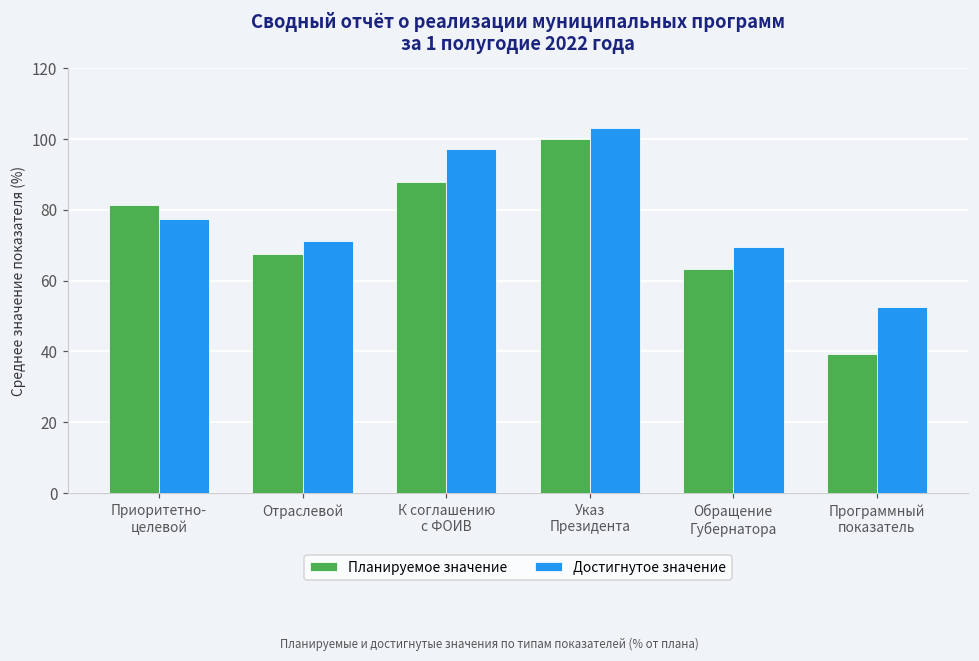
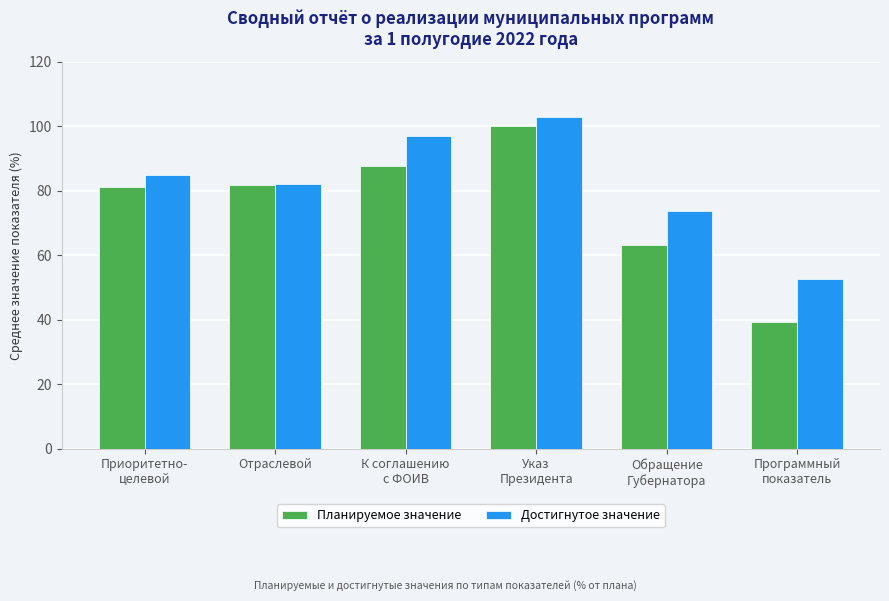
Достигнутое значение, Приоритетно- целевой: 77 -> 85
Планируемое значение, Отраслевой: 68 -> 82
Достигнутое значение, Отраслевой: 71 -> 82
Достигнутое значение, Обращение Губернатора: 70 -> 74
